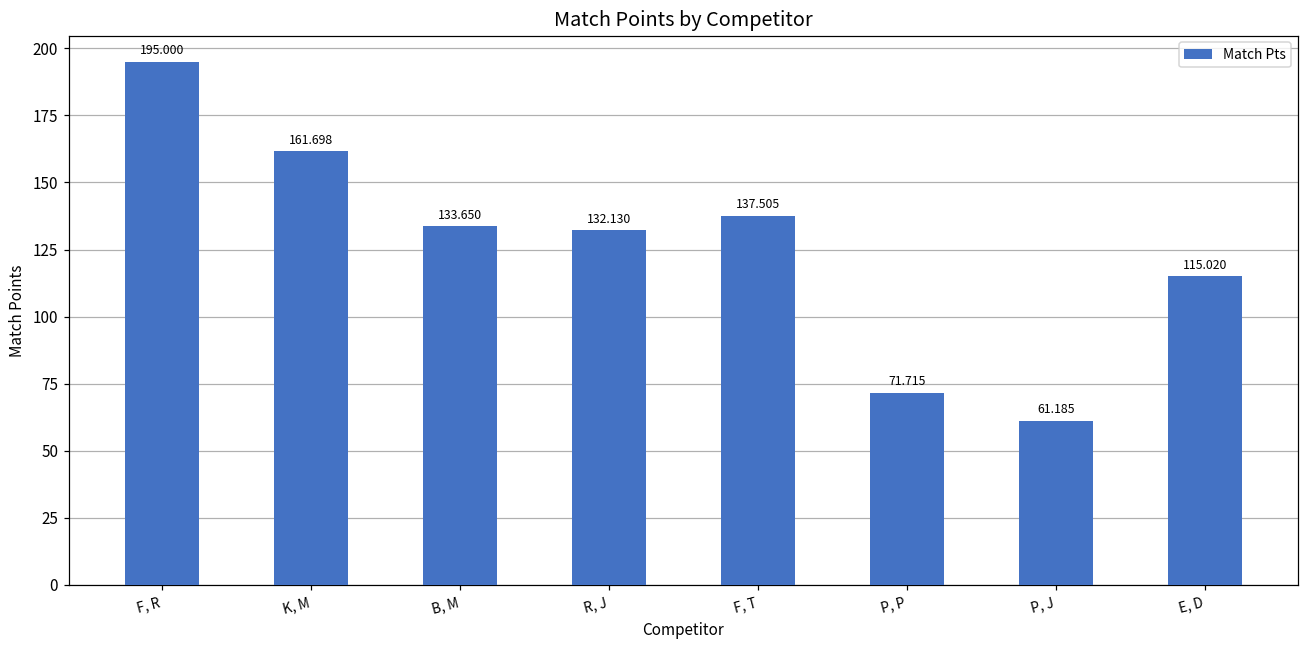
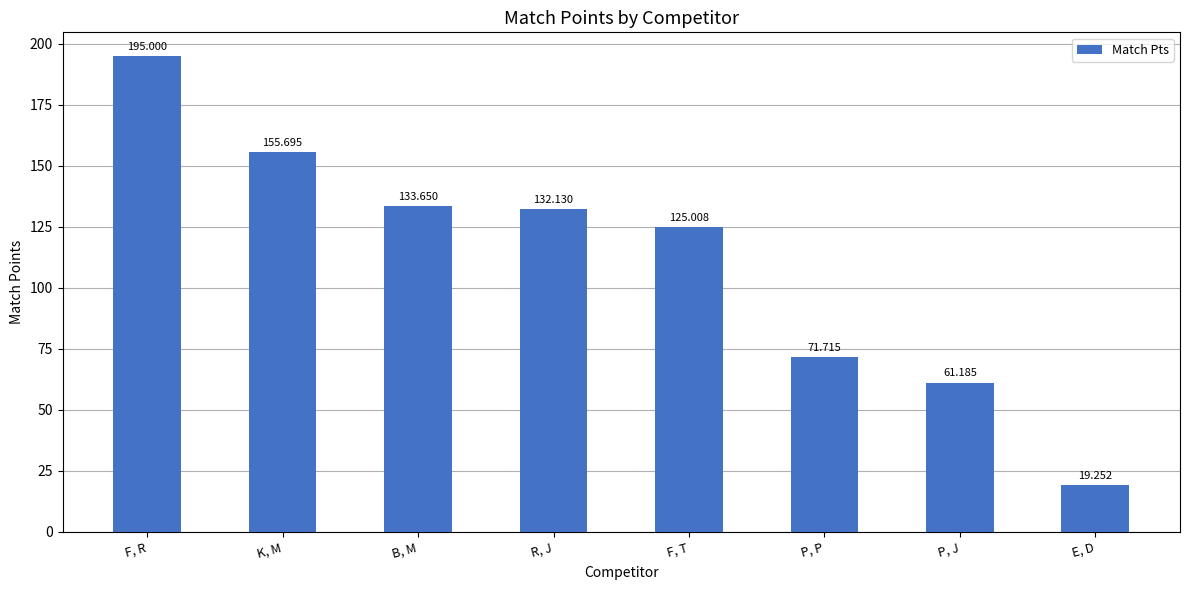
K, M: 161.698 -> 155.695
F, T: 137.505 -> 125.008
E, D: 115.020 -> 19.252
